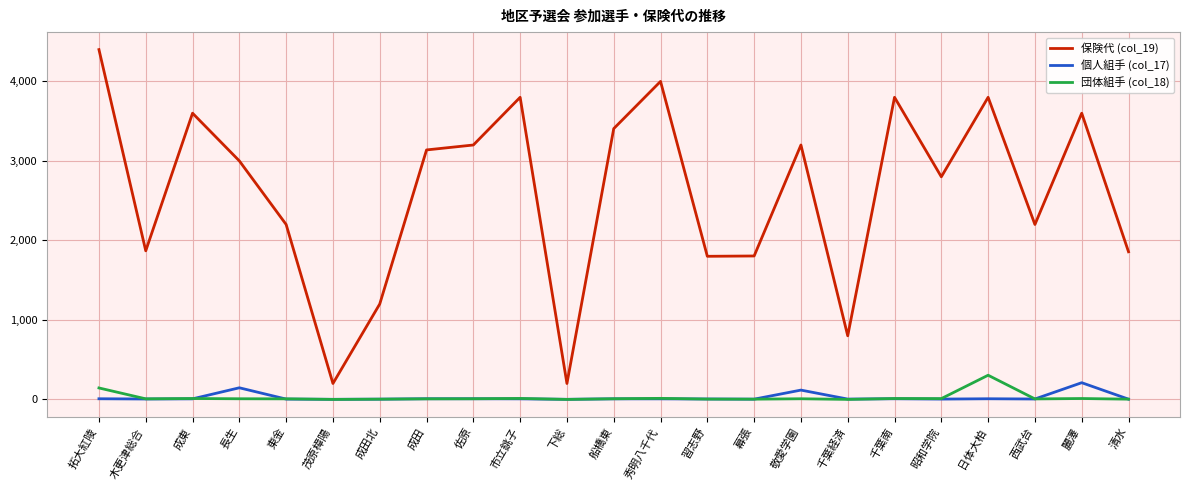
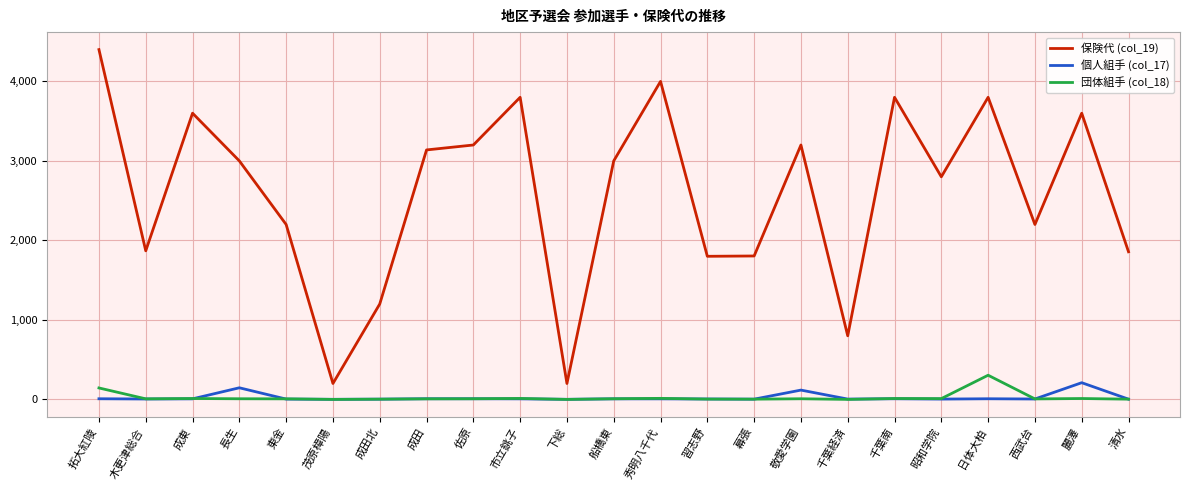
保険代 (col_19), 船橋東: 3,400 -> 3,000
